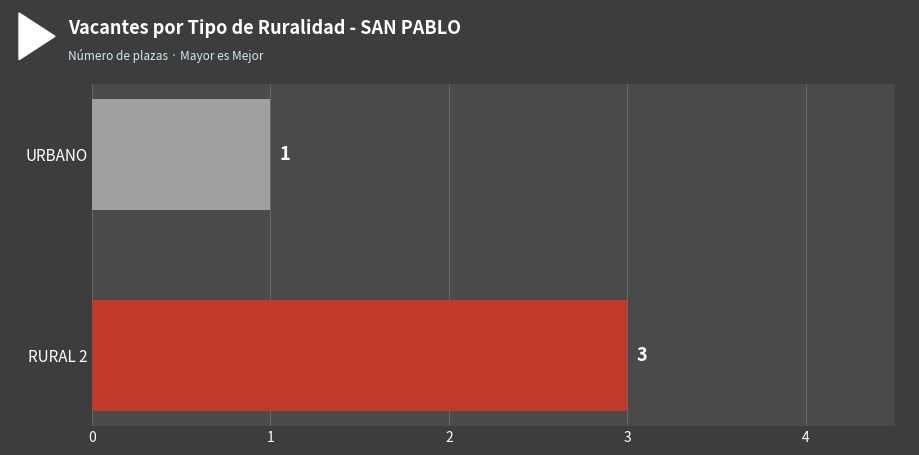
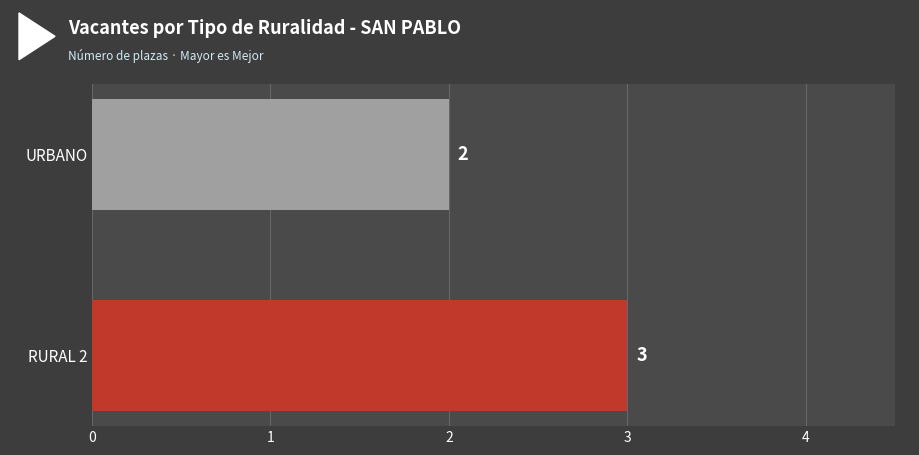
URBANO: 1 -> 2
